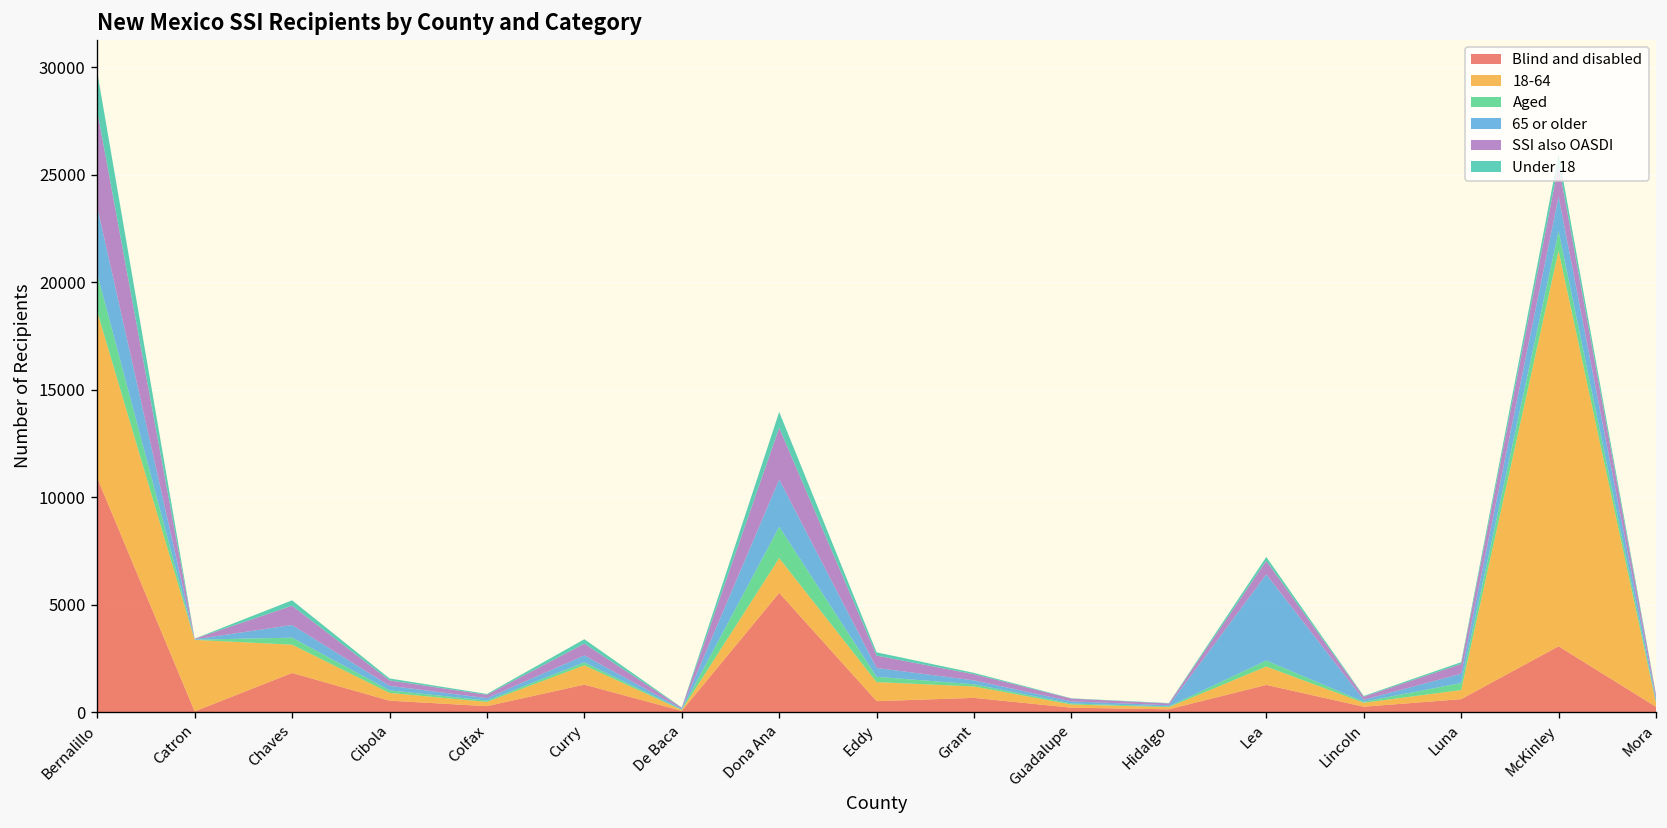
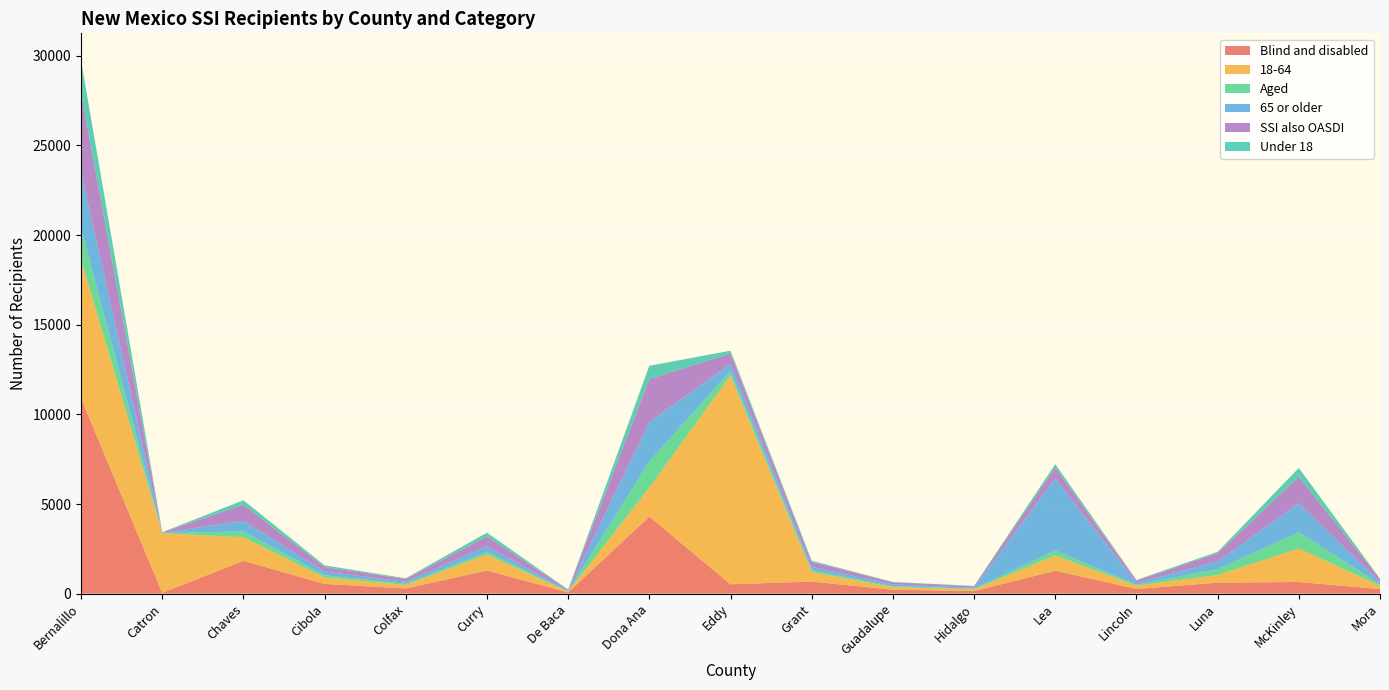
Blind and disabled, Dona Ana: 5600 -> 4300
18-64, Eddy: 900 -> 11600
Blind and disabled, McKinley: 3100 -> 600
18-64, McKinley: 18400 -> 1900
